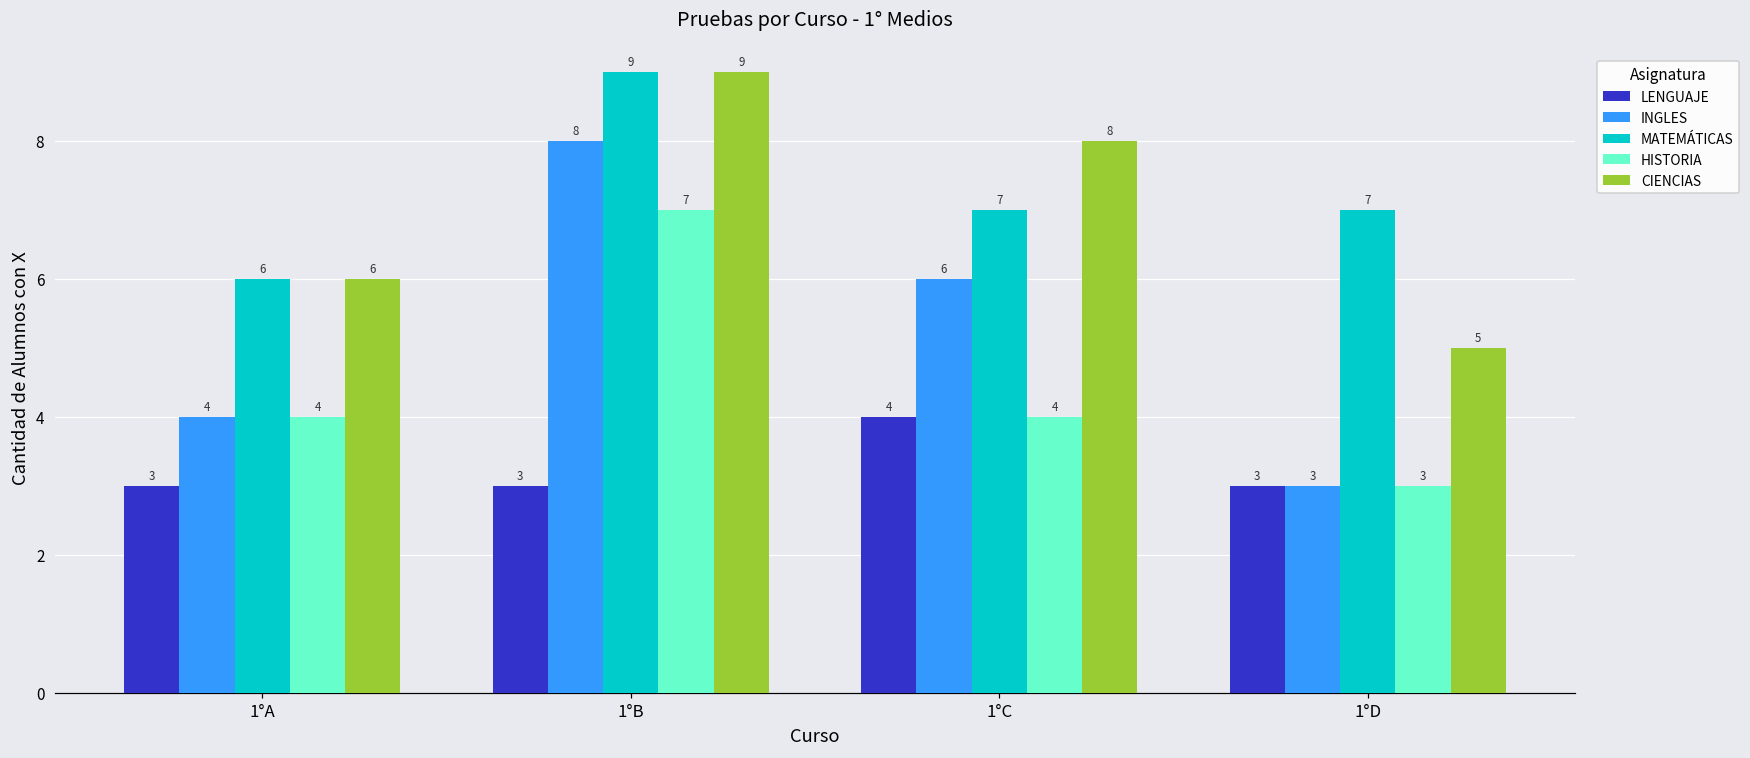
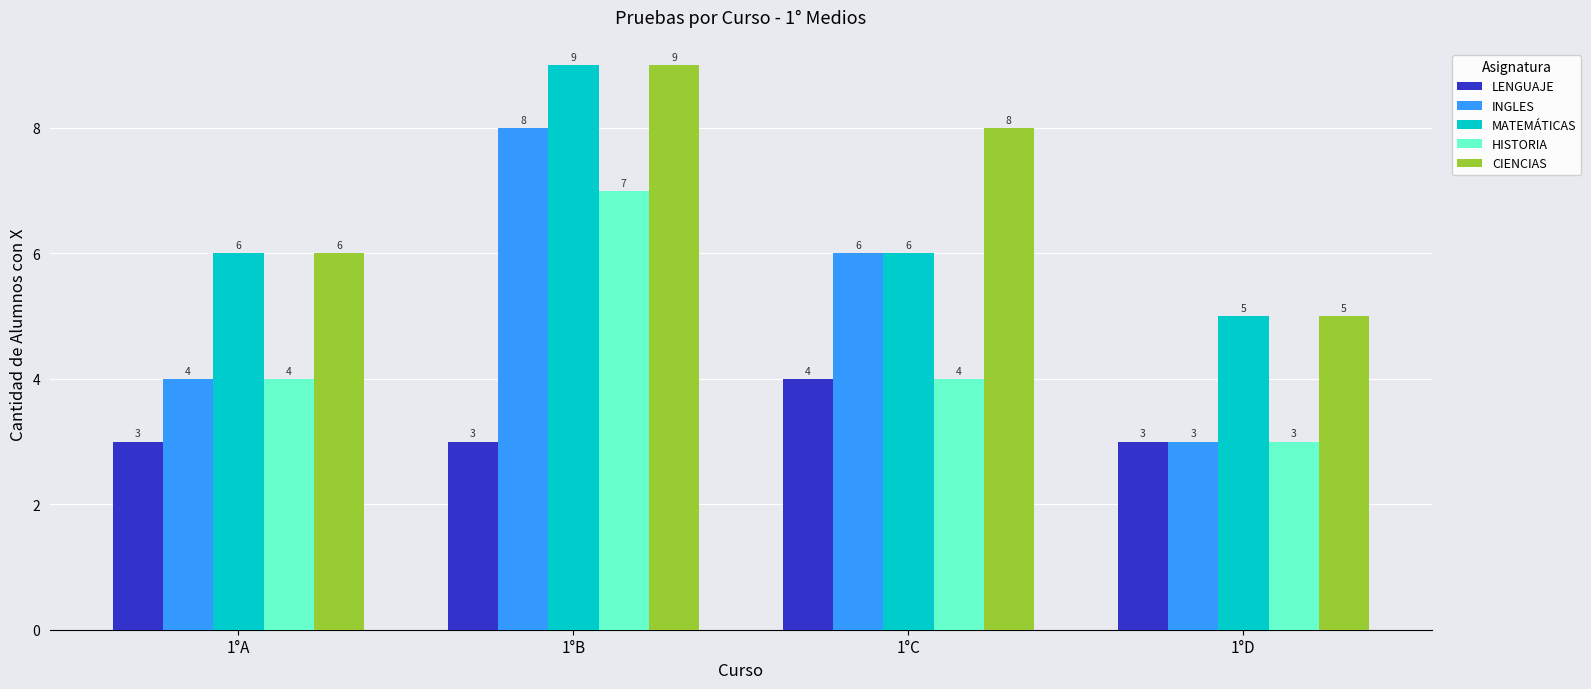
MATEMÁTICAS, 1°C: 7 -> 6
MATEMÁTICAS, 1°D: 7 -> 5
